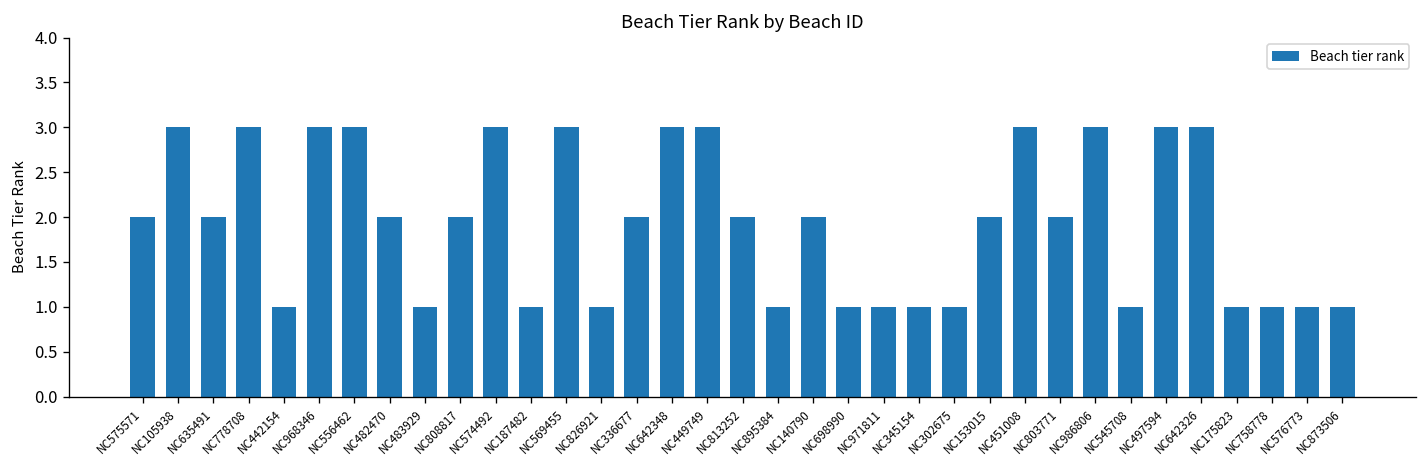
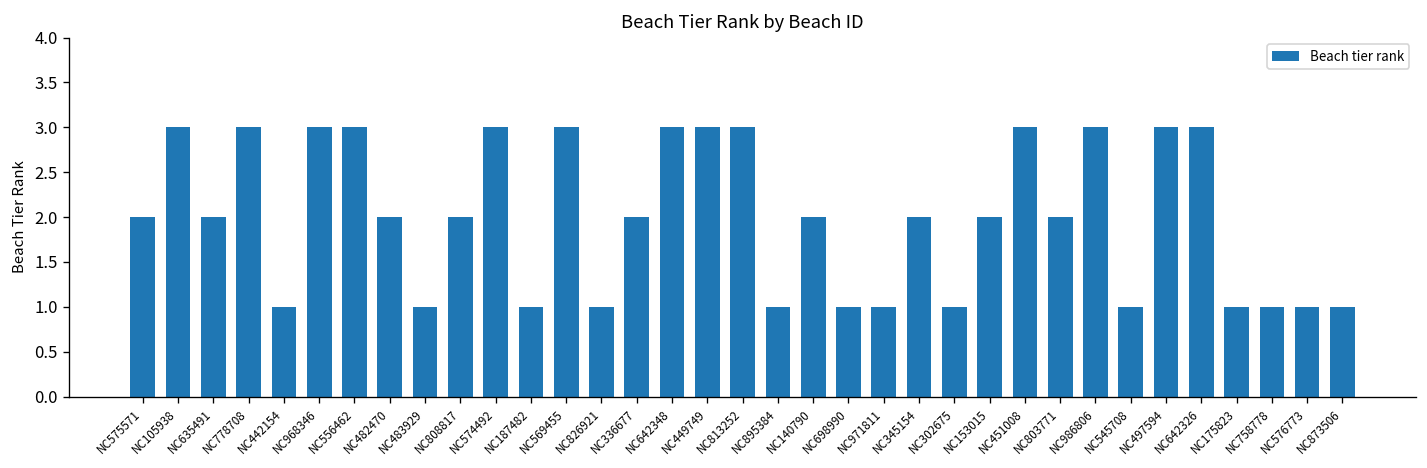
NC813252: 2 -> 3
NC345154: 1 -> 2
